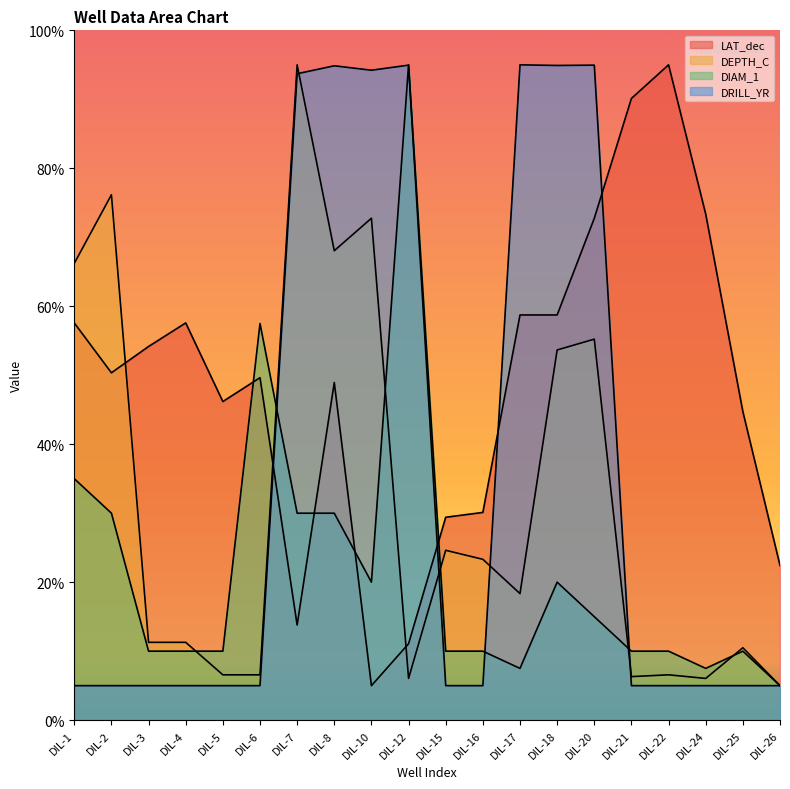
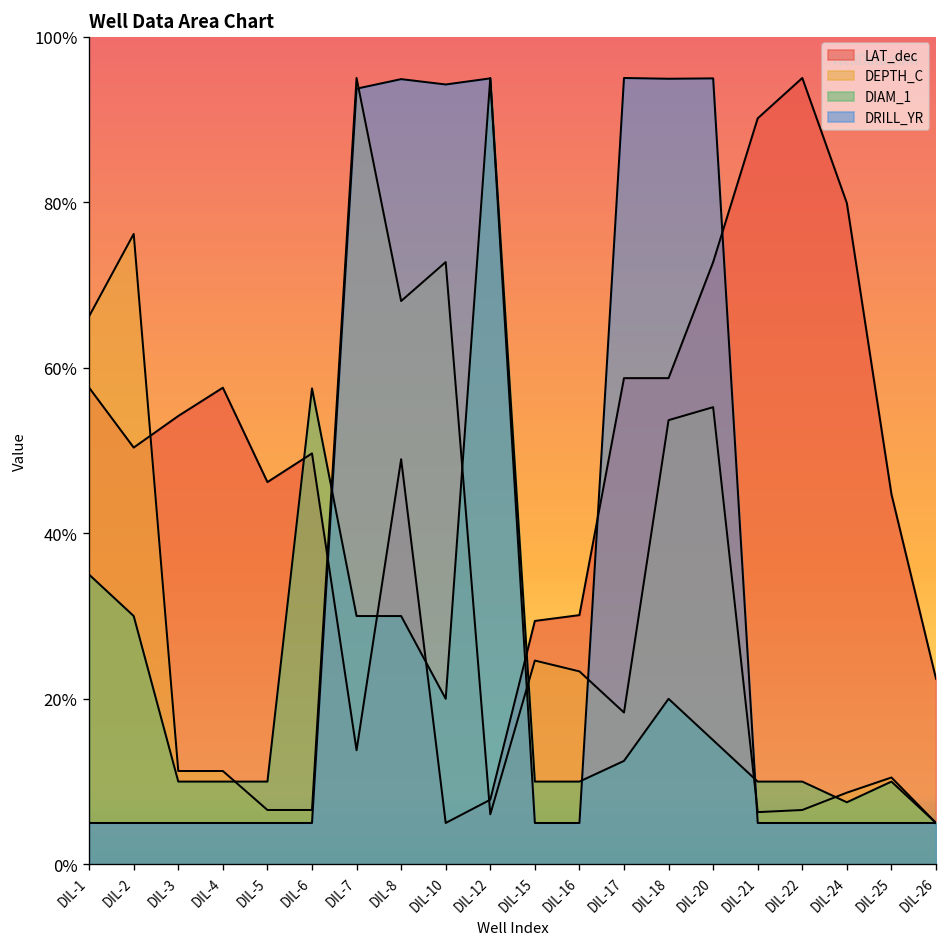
LAT_dec, DIL-12: 11% -> 8%
DIAM_1, DIL-17: 8% -> 13%
LAT_dec, DIL-24: 73% -> 80%
DEPTH_C, DIL-24: 6% -> 9%
